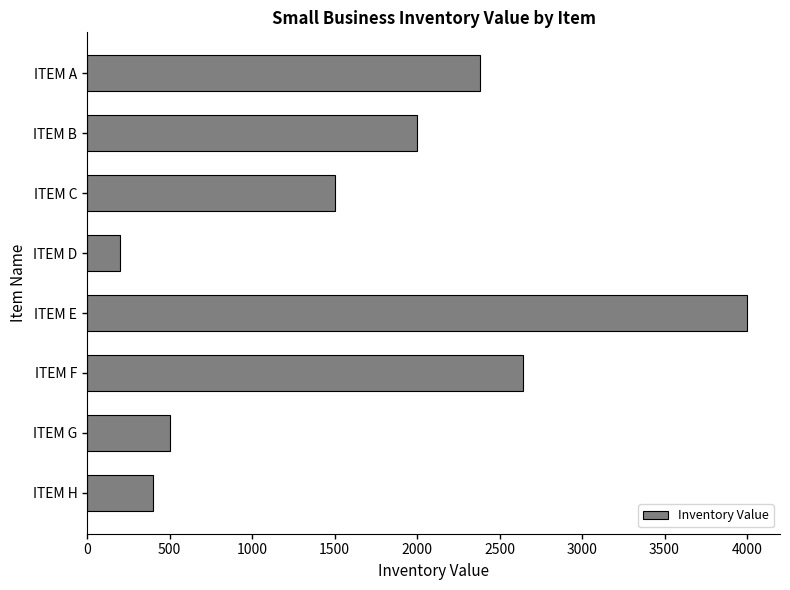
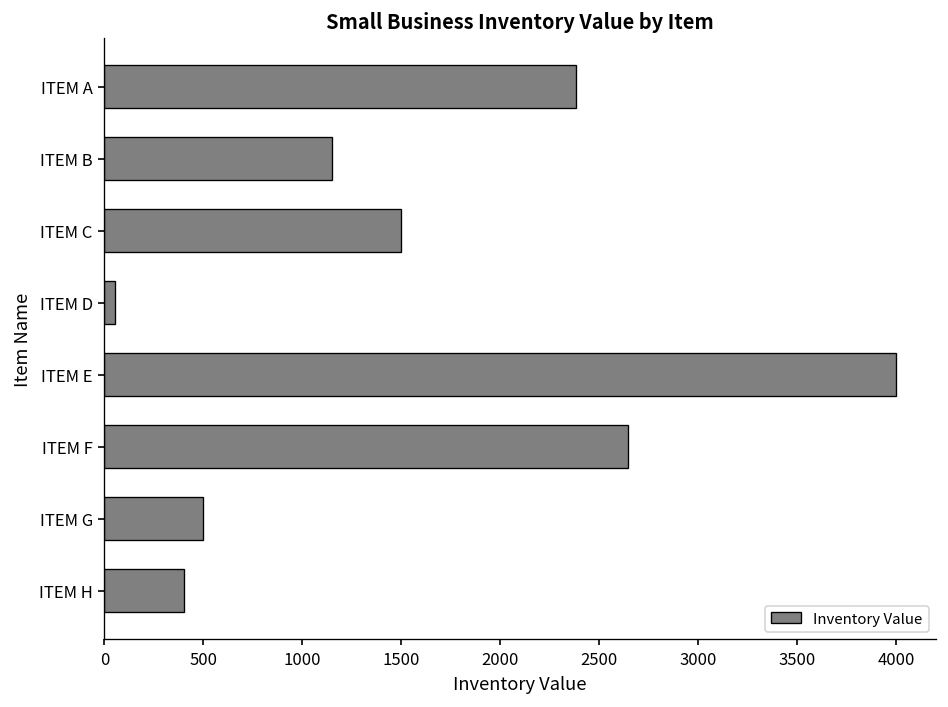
ITEM B: 2000 -> 1150
ITEM D: 200 -> 60
